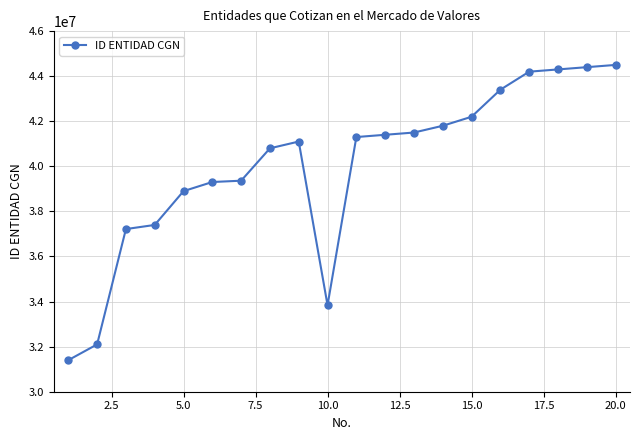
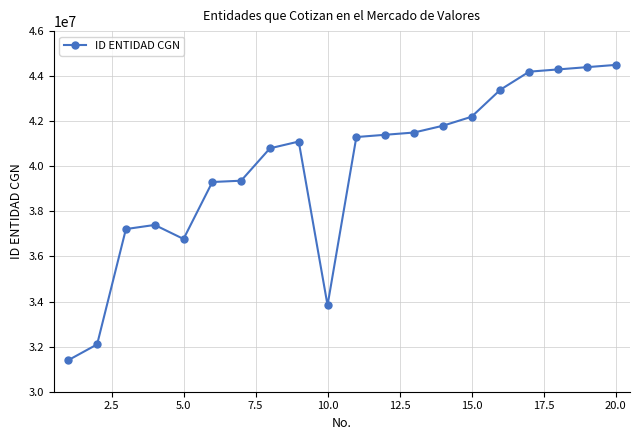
5.0: 38900000 -> 36800000
